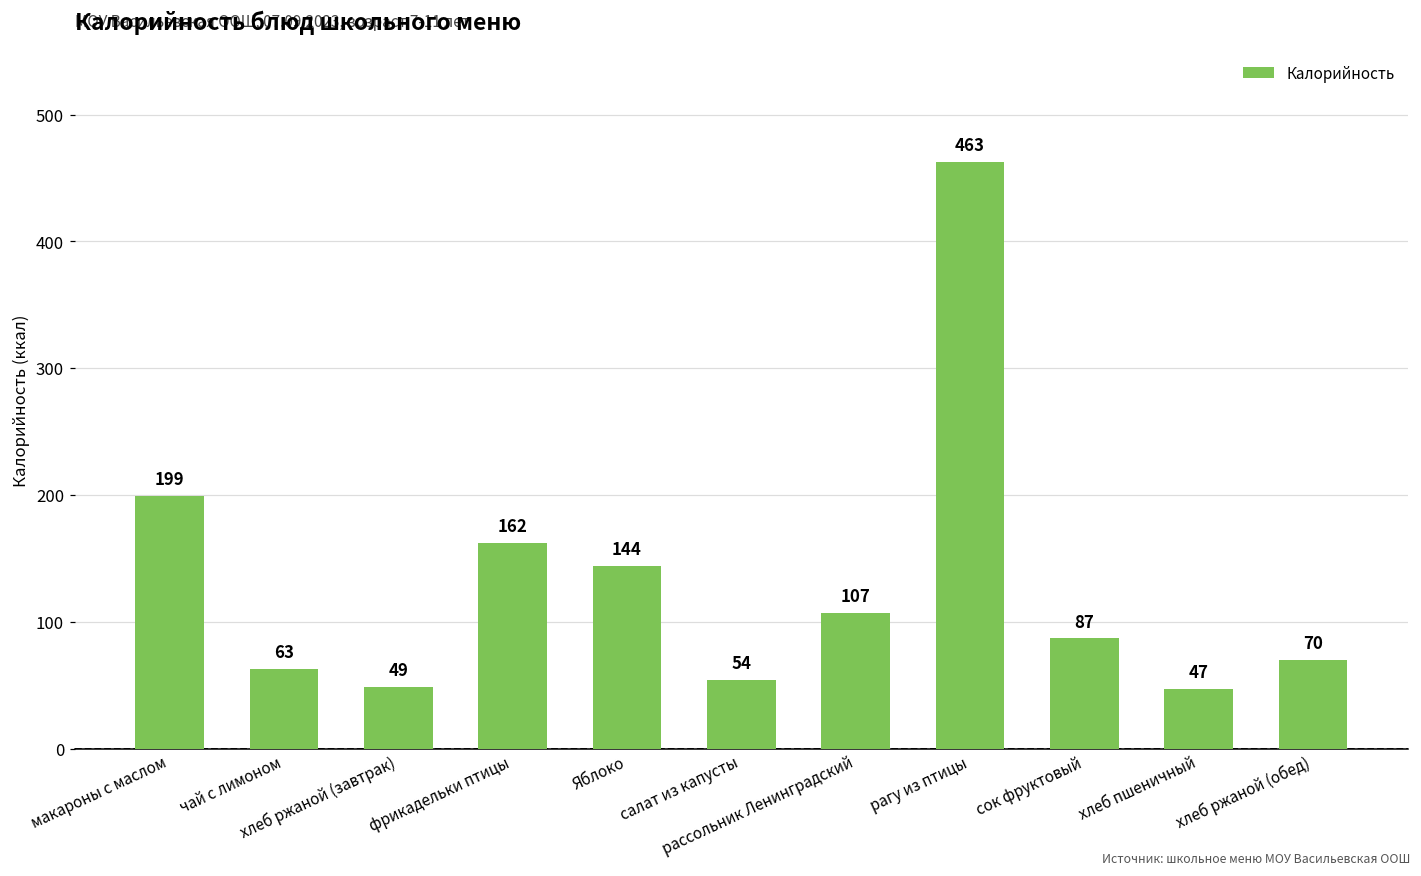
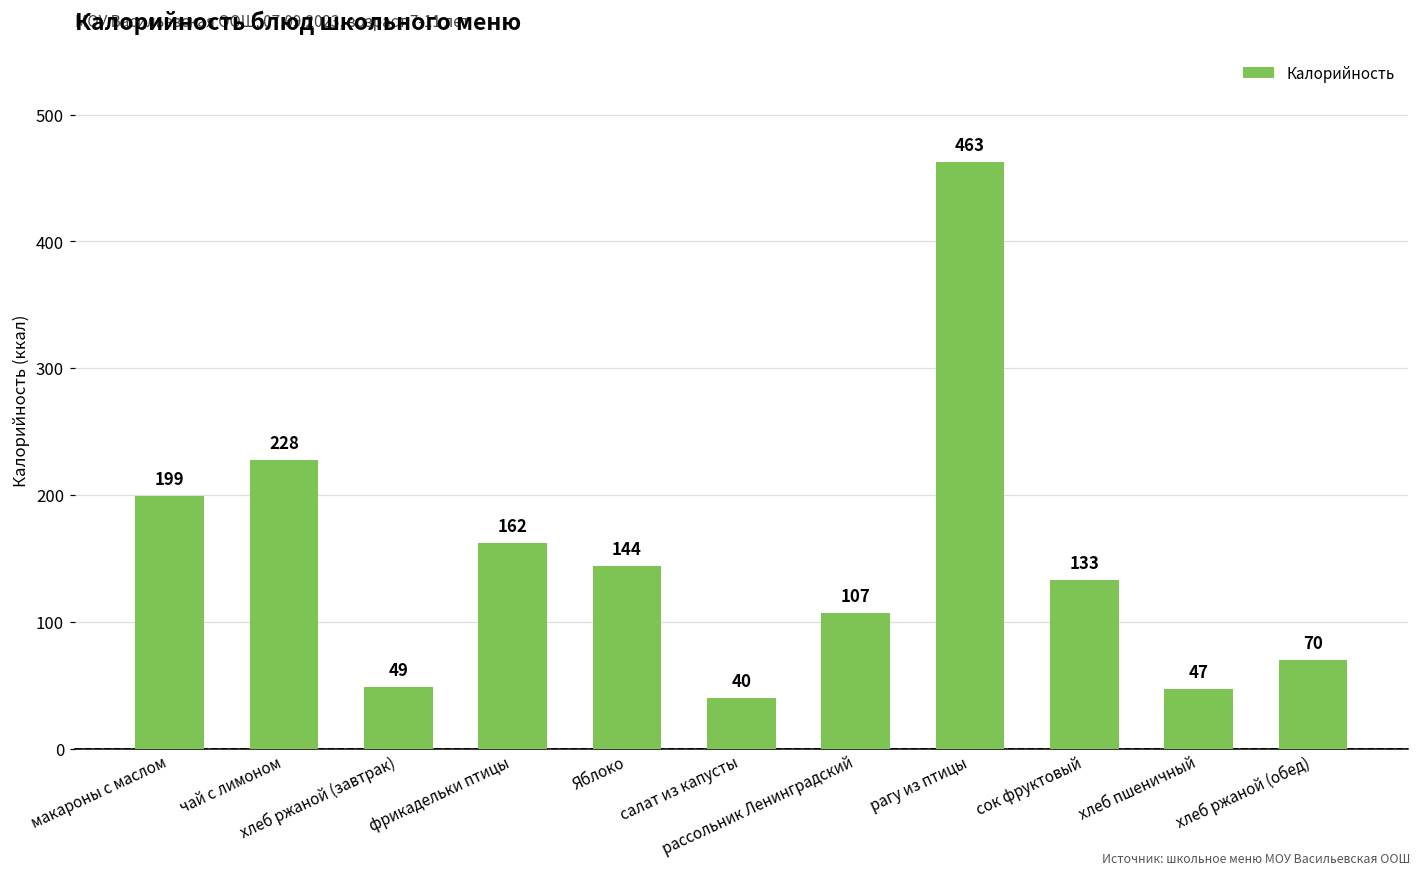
чай с лимоном: 63 -> 228
салат из капусты: 54 -> 40
сок фруктовый: 87 -> 133
